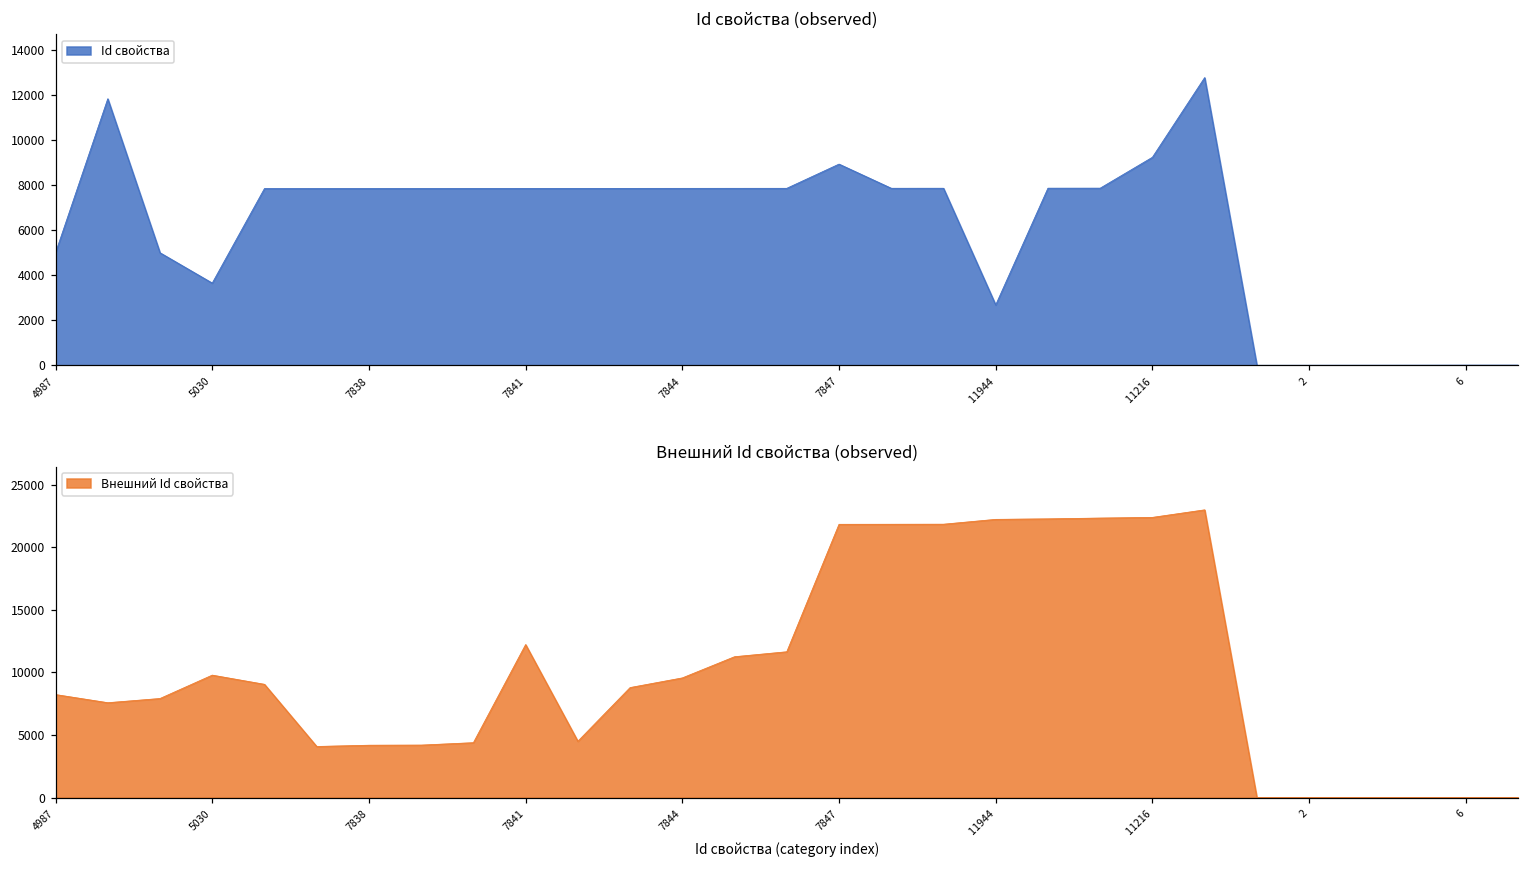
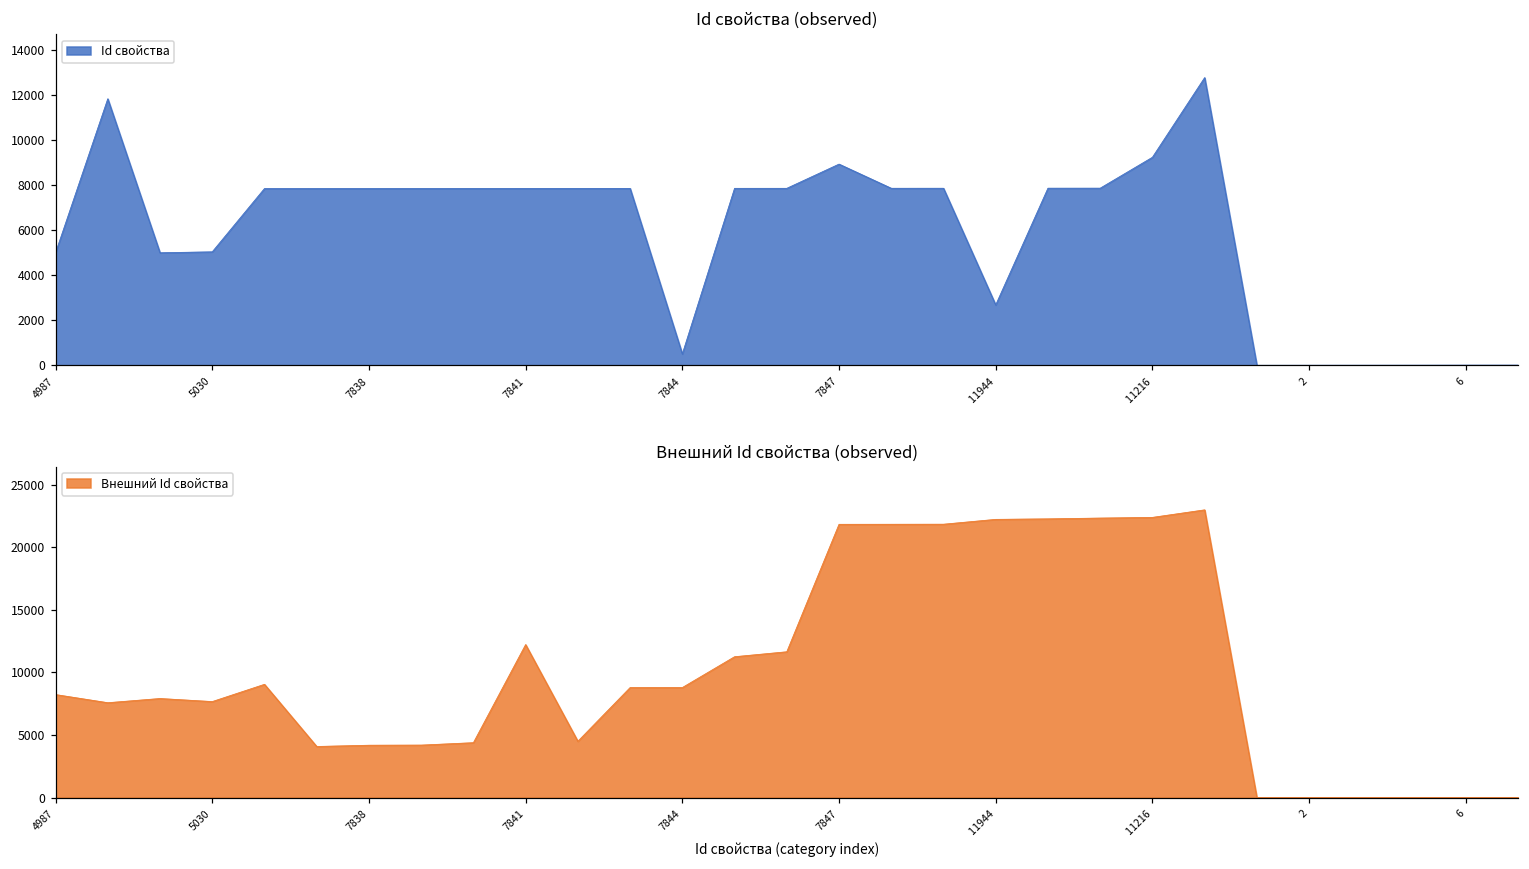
Id свойства (observed), 5030: 3600 -> 5000
Id свойства (observed), 7844: 7800 -> 500
Внешний Id свойства (observed), 5030: 9800 -> 7700
Внешний Id свойства (observed), 7844: 9600 -> 8800
